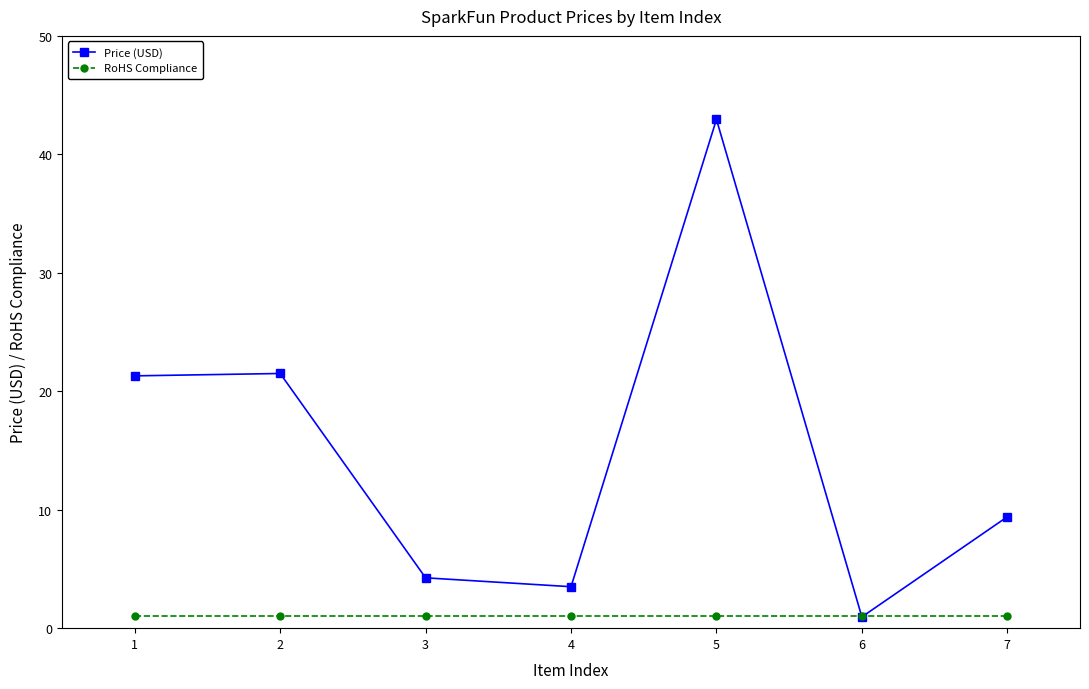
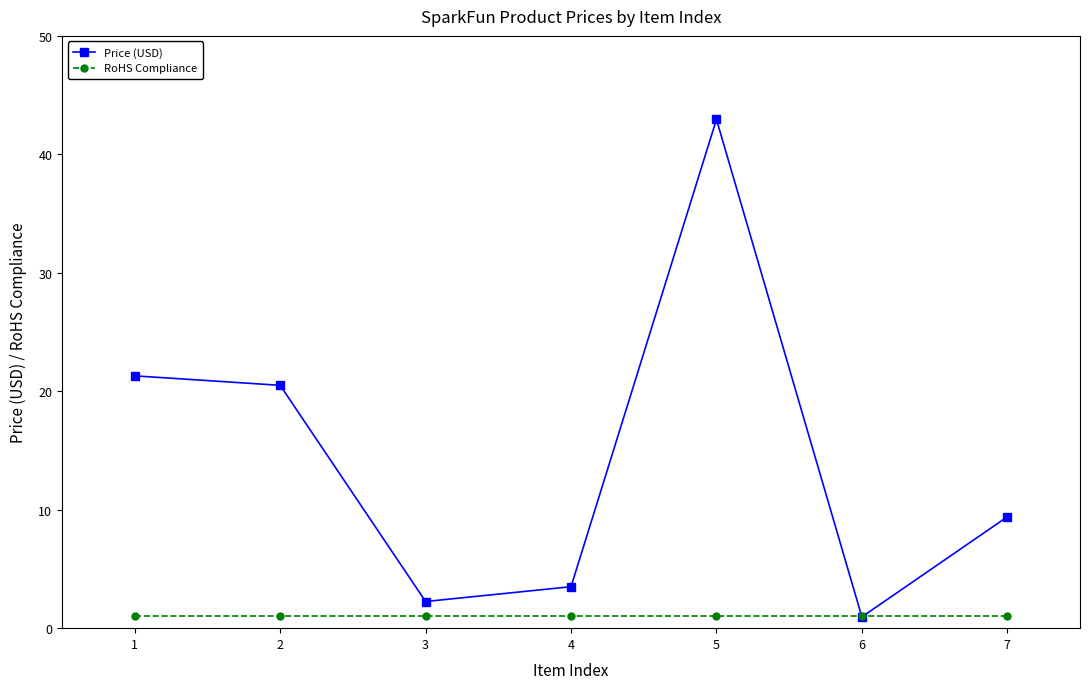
Price (USD), 2: 21.5 -> 20.5
Price (USD), 3: 4.3 -> 2.3
